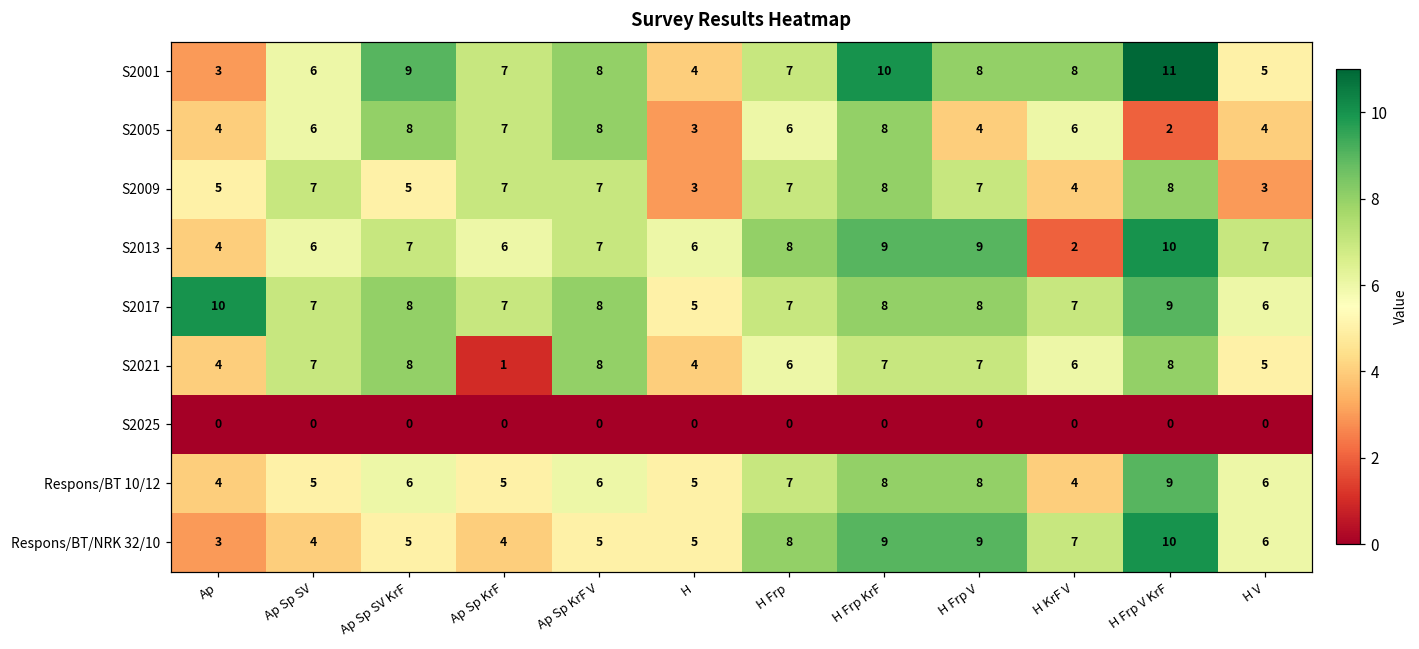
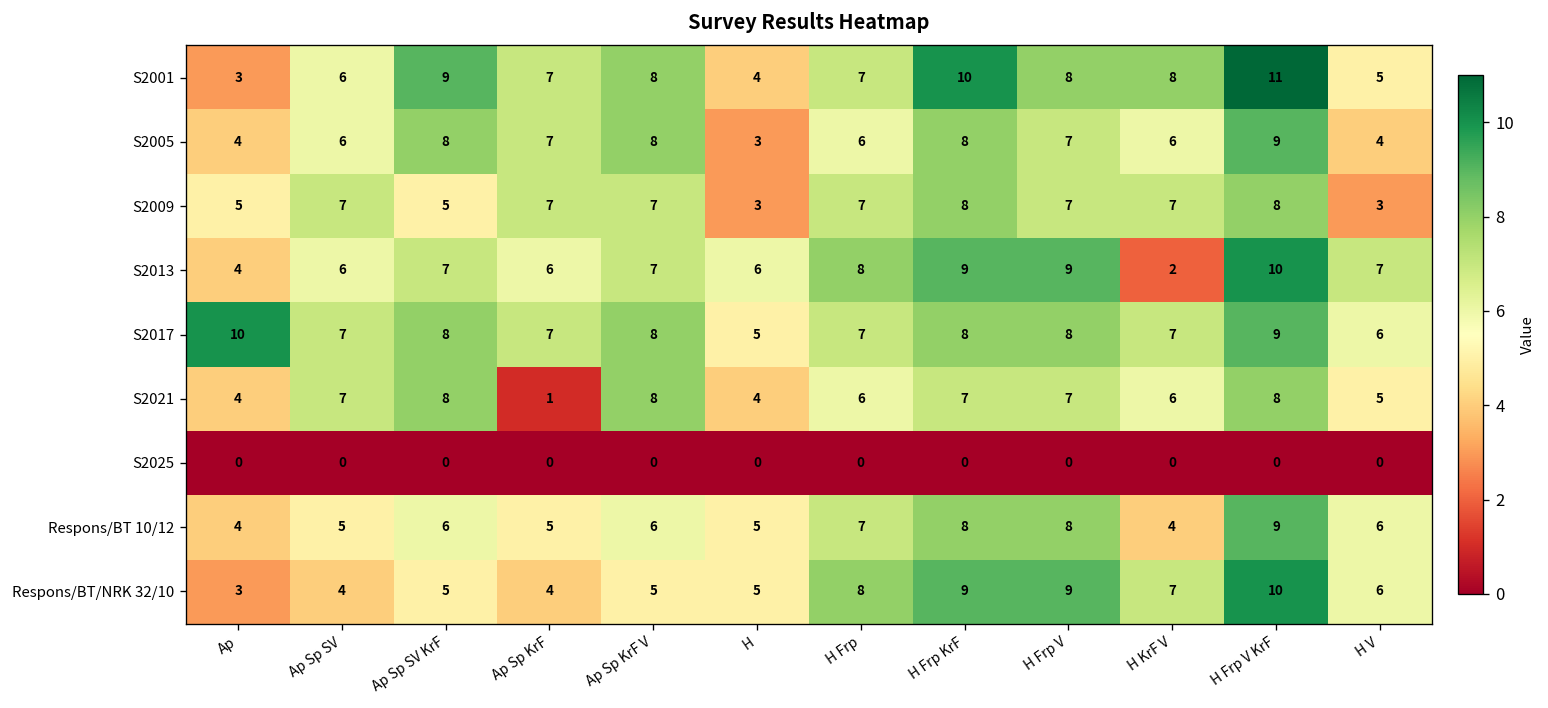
S2005, H Frp V: 4 -> 7
S2005, H Frp V KrF: 2 -> 9
S2009, H KrF V: 4 -> 7
